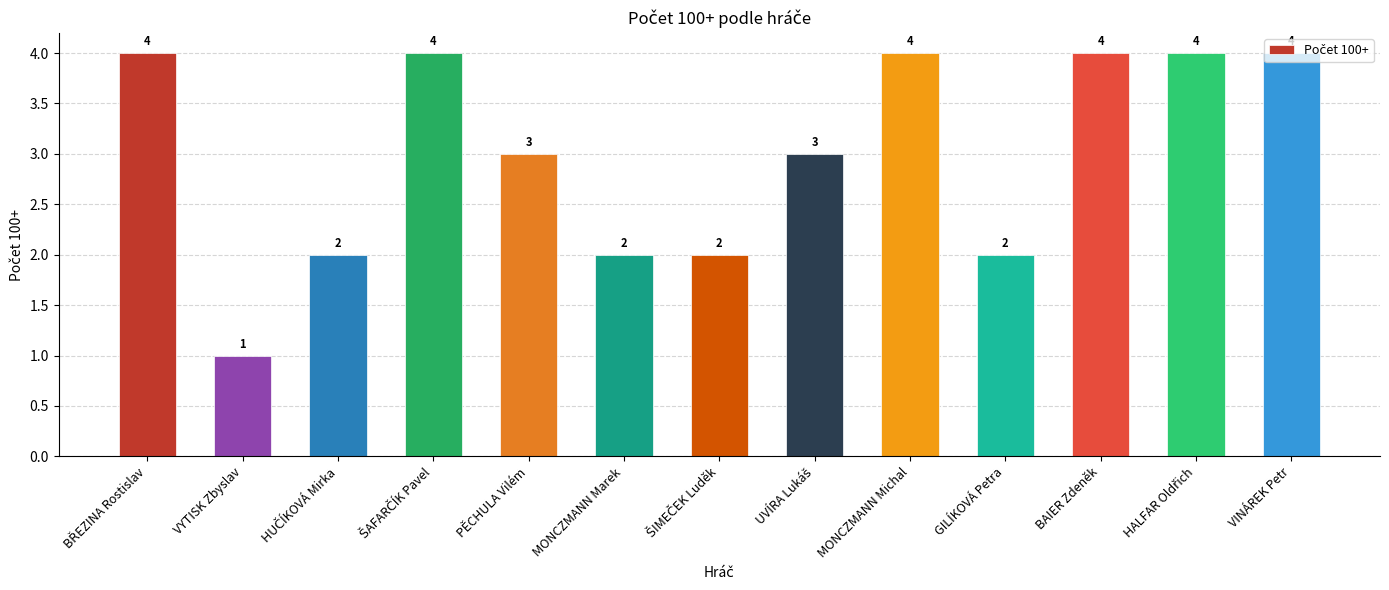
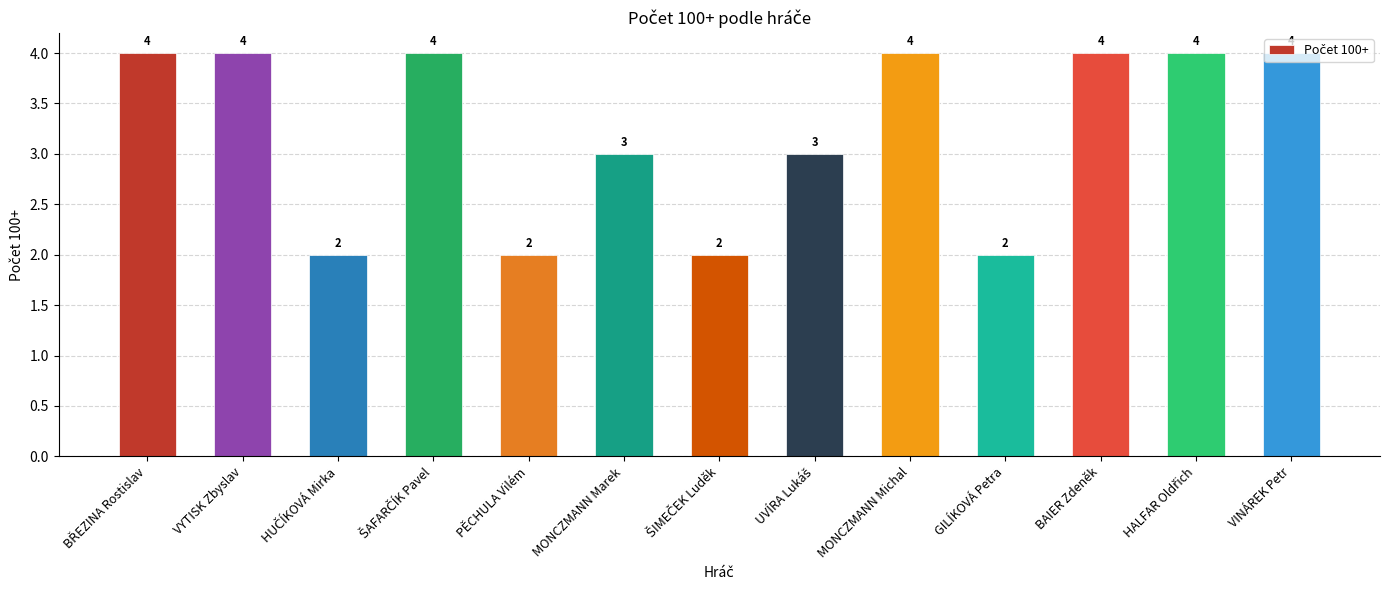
VYTISK Zbyslav: 1 -> 4
PĚCHULA Vilém: 3 -> 2
MONCZMANN Marek: 2 -> 3
